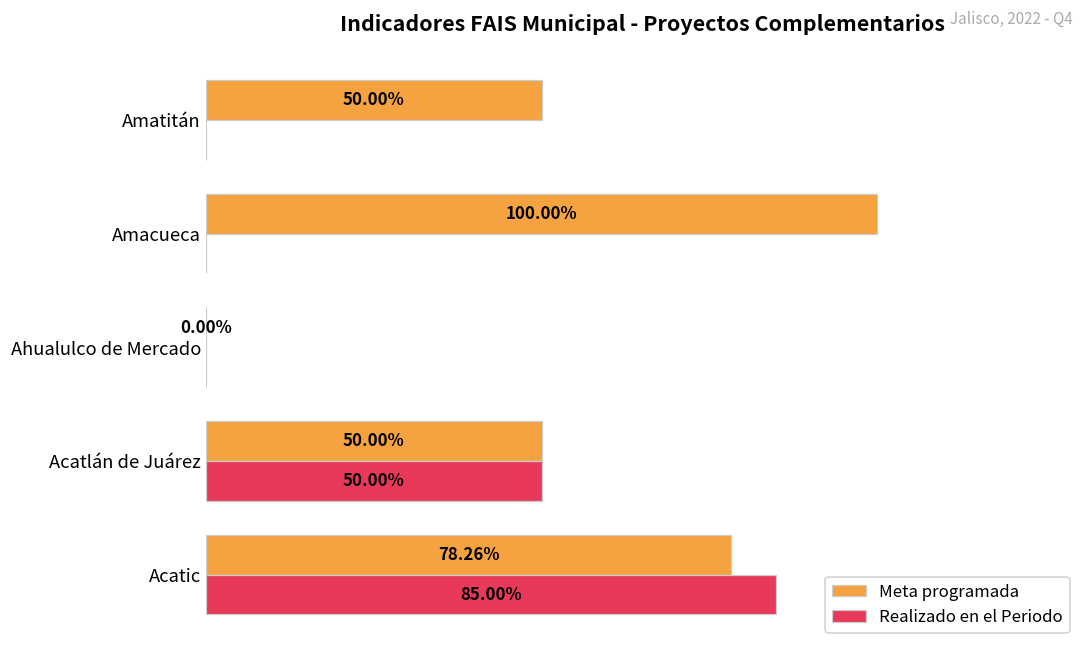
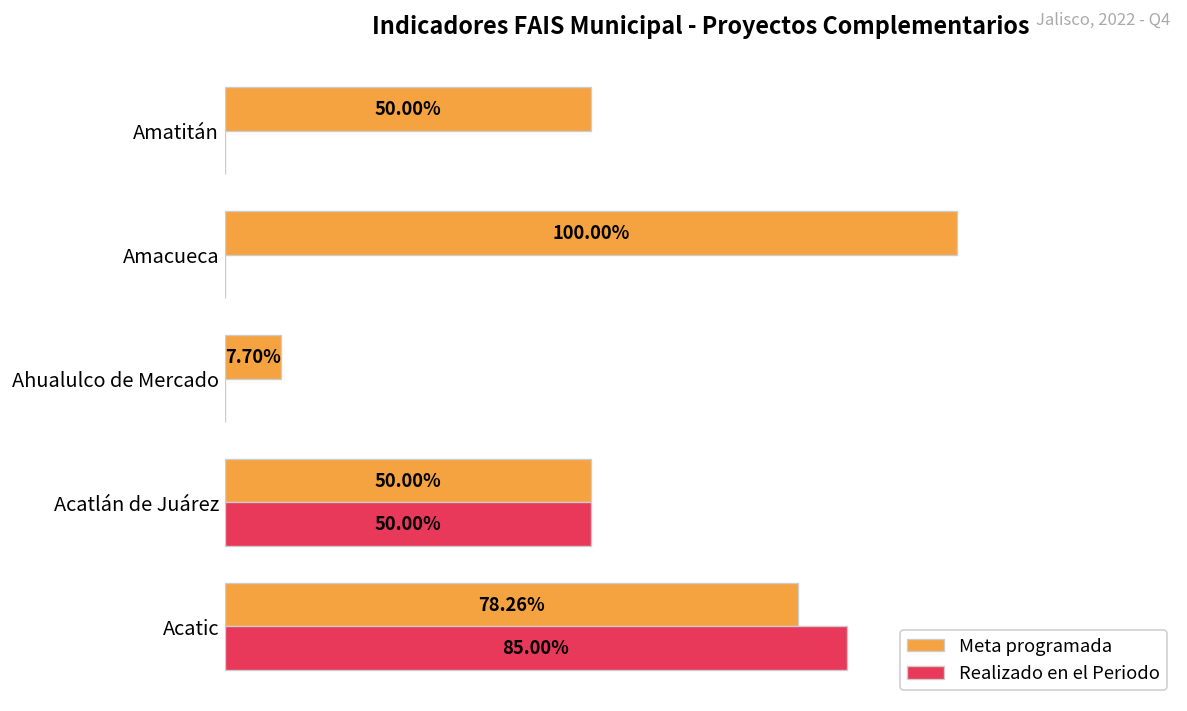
Meta programada, Ahualulco de Mercado: 0.00% -> 7.70%
